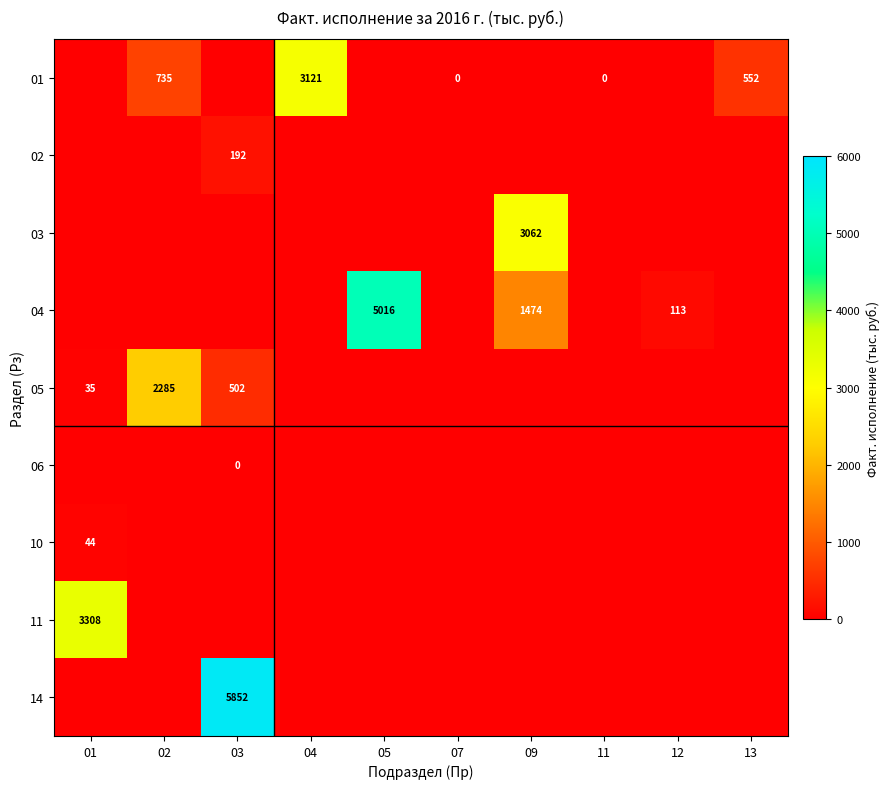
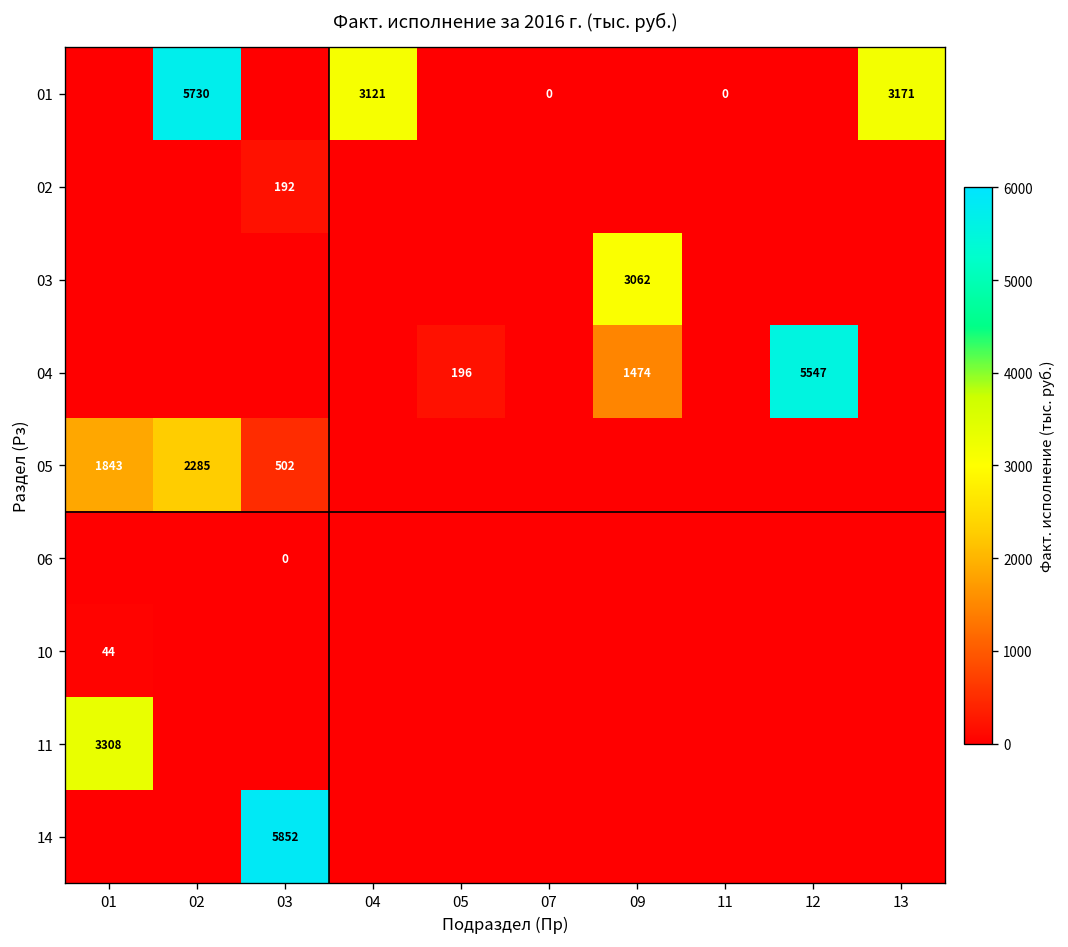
01, 02: 735 -> 5730
01, 13: 552 -> 3171
04, 05: 5016 -> 196
04, 12: 113 -> 5547
05, 01: 35 -> 1843
